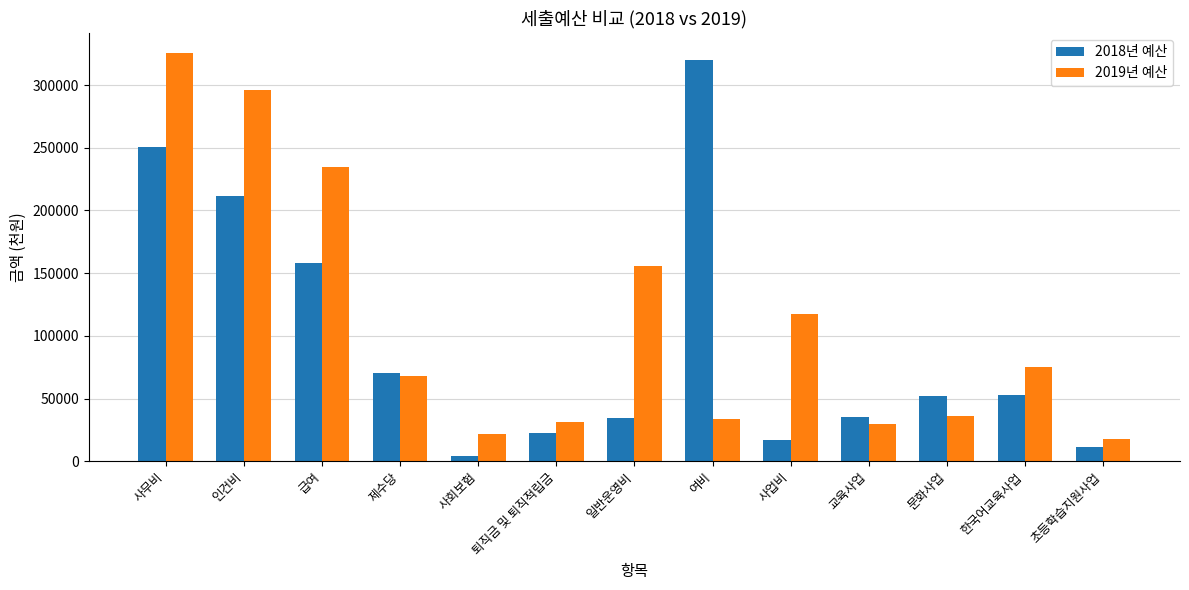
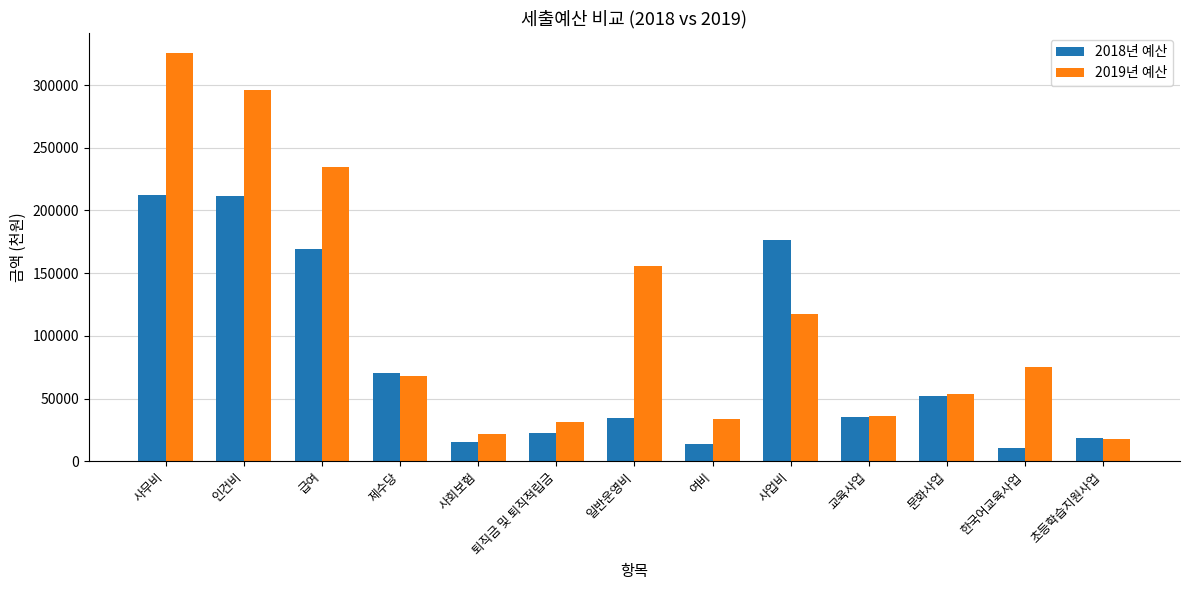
2018년 예산, 사무비: 251000 -> 212000
2018년 예산, 급여: 158000 -> 169000
2018년 예산, 사회보험: 5000 -> 16000
2018년 예산, 여비: 320000 -> 14000
2018년 예산, 사업비: 17000 -> 176000
2019년 예산, 교육사업: 30000 -> 37000
2019년 예산, 문화사업: 36000 -> 54000
2018년 예산, 한국어교육사업: 53000 -> 10000
2018년 예산, 초등학습지원사업: 12000 -> 18000
